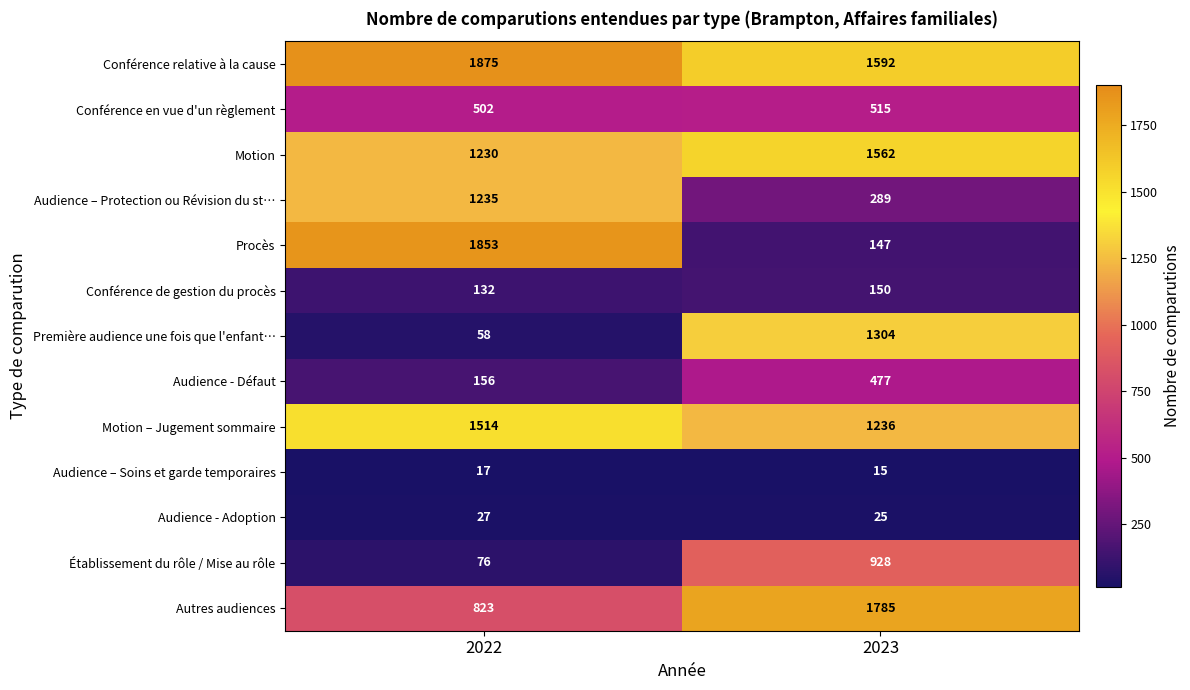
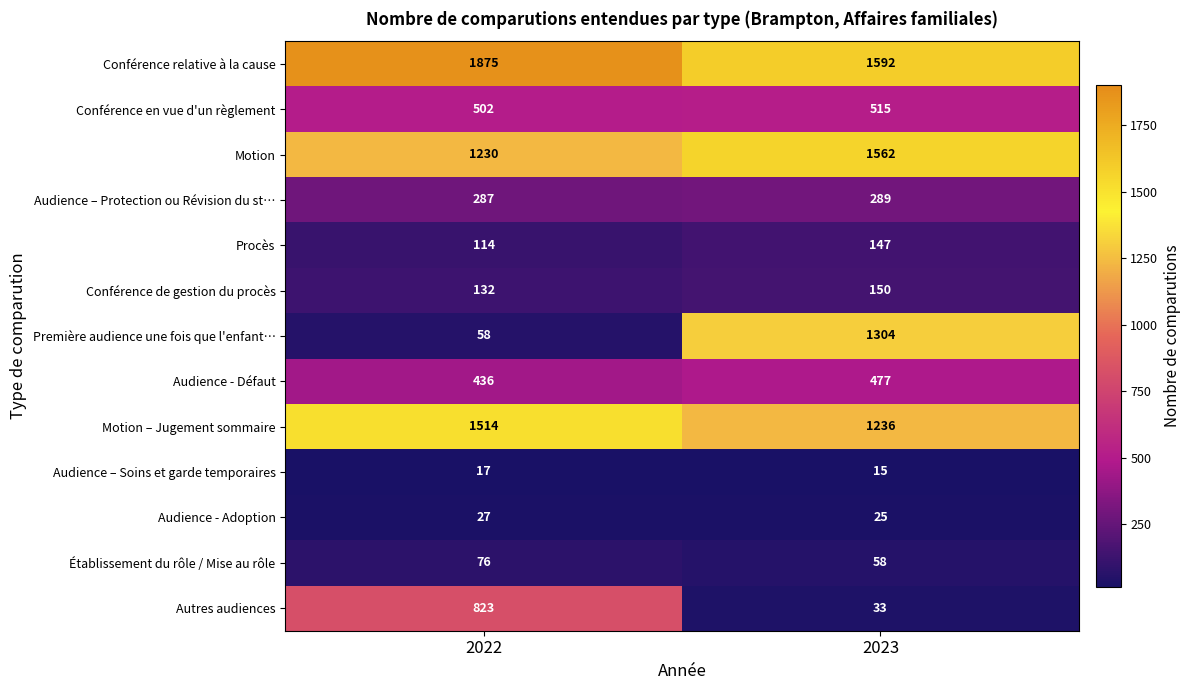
Audience – Protection ou Révision du st…, 2022: 1235 -> 287
Procès, 2022: 1853 -> 114
Audience - Défaut, 2022: 156 -> 436
Établissement du rôle / Mise au rôle, 2023: 928 -> 58
Autres audiences, 2023: 1785 -> 33
